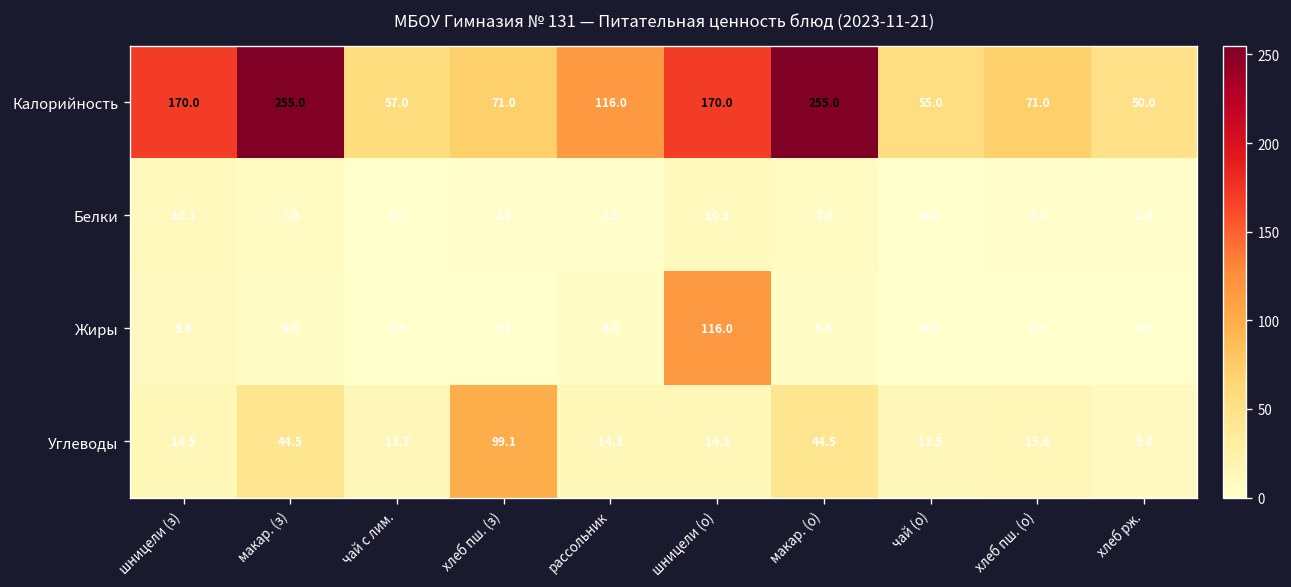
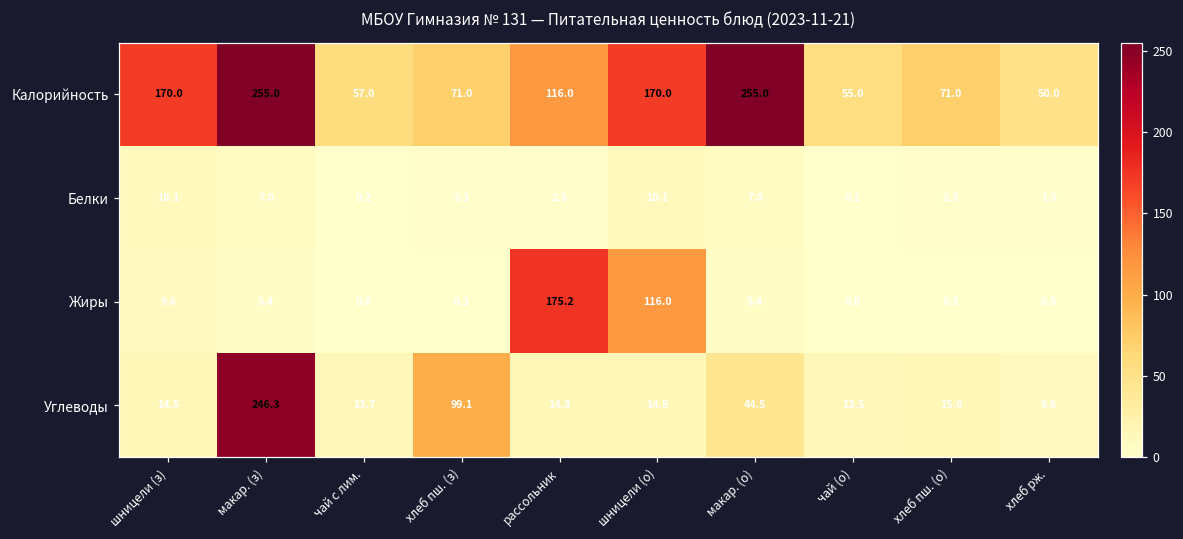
Жиры, рассольник: 4.8 -> 175.2
Углеводы, макар. (з): 44.5 -> 246.3
